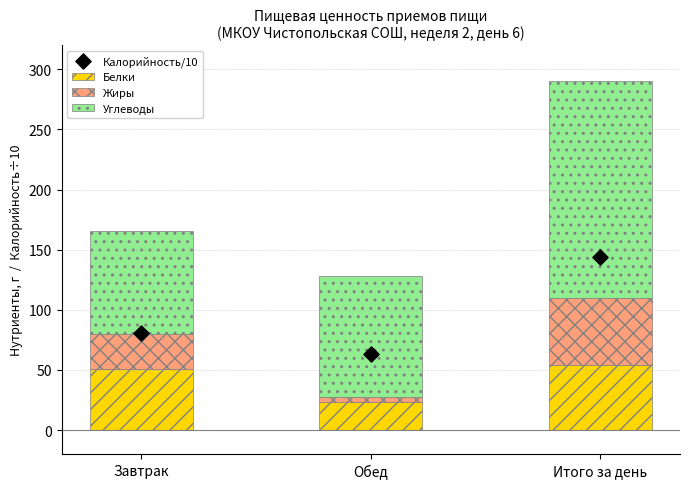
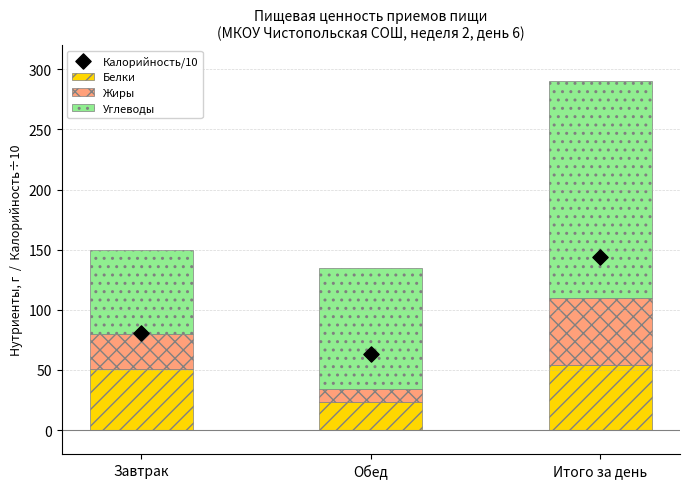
Углеводы, Завтрак: 86 -> 70
Жиры, Обед: 4 -> 11
